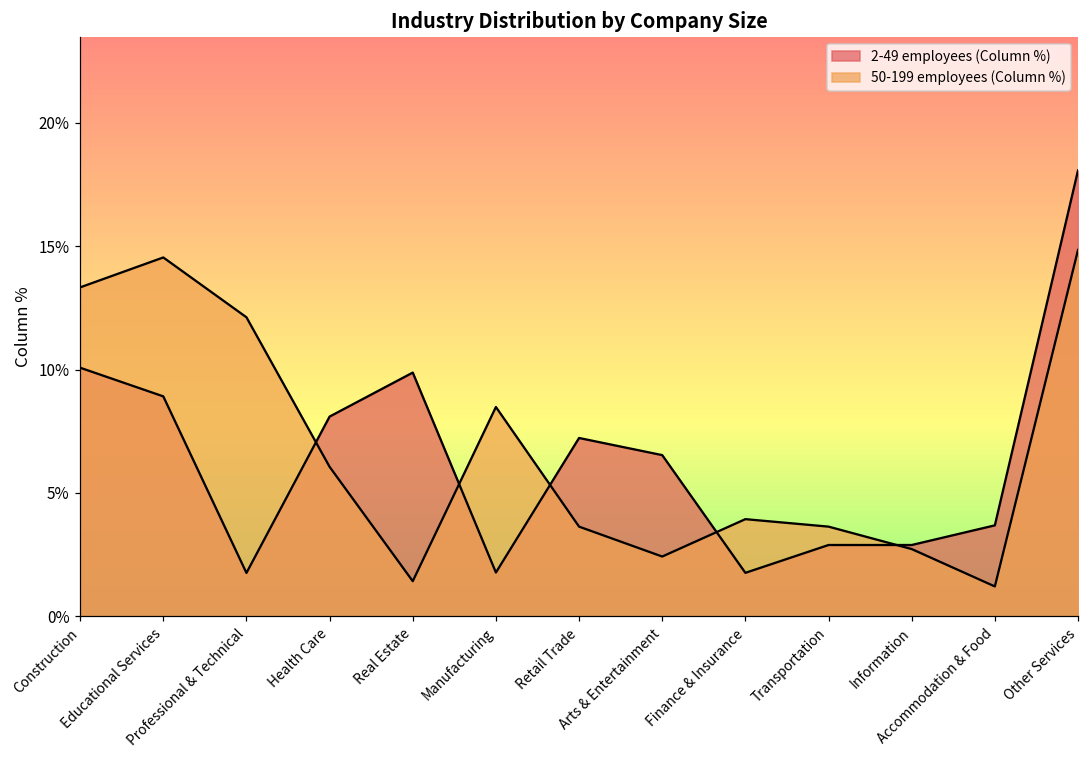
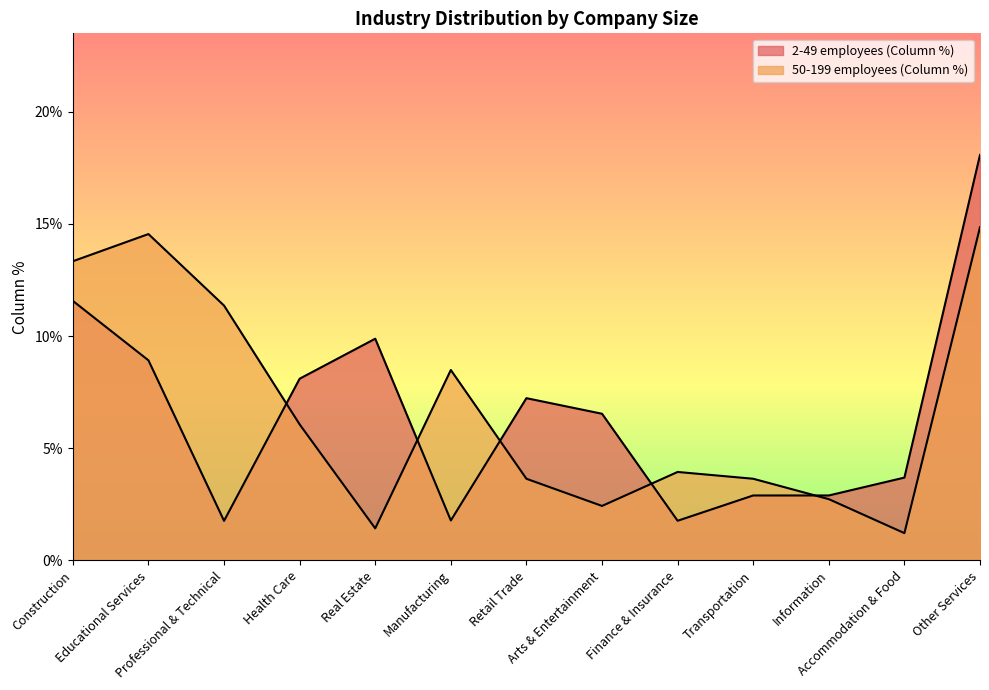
2-49 employees (Column %), Construction: 10.1% -> 11.6%
50-199 employees (Column %), Professional & Technical: 12.1% -> 11.4%
